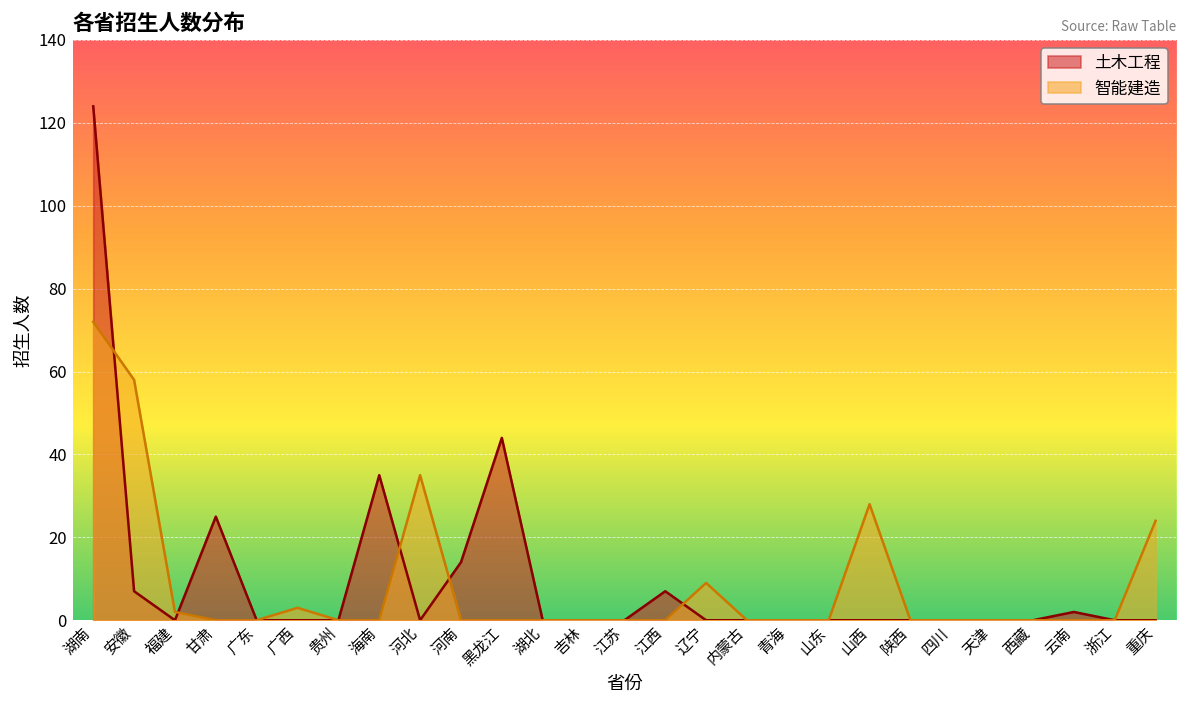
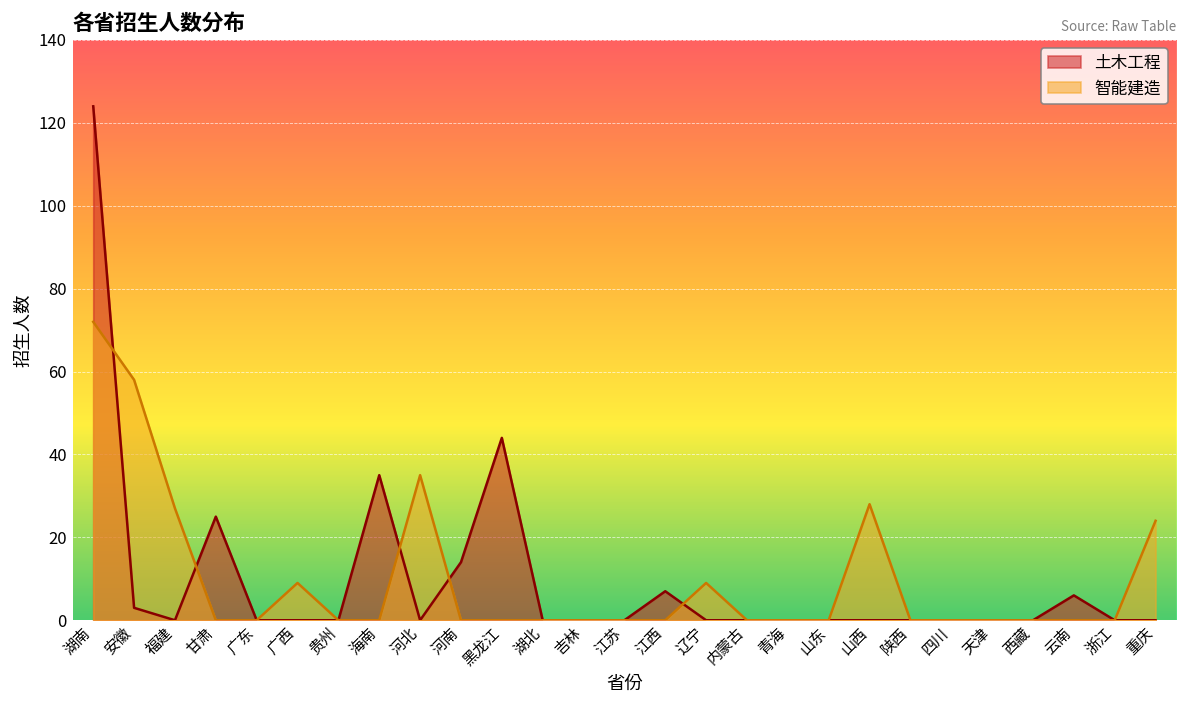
土木工程, 安徽: 7 -> 3
智能建造, 福建: 2 -> 27
智能建造, 广西: 3 -> 9
土木工程, 云南: 2 -> 6
